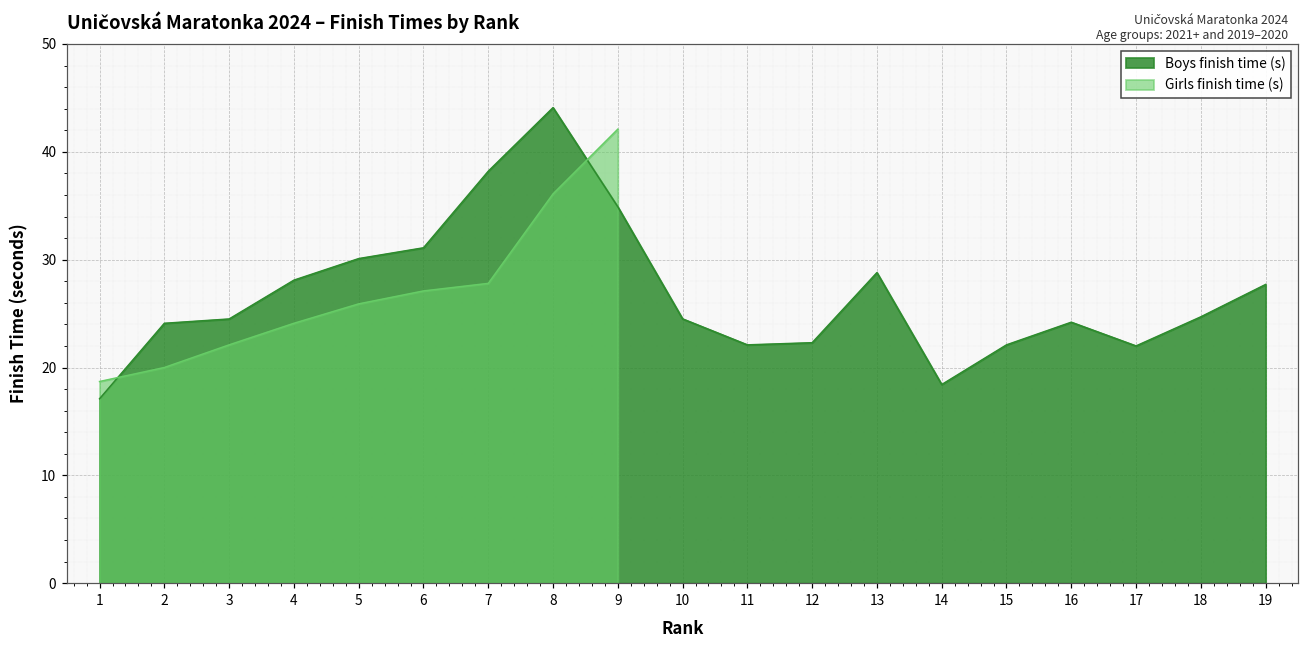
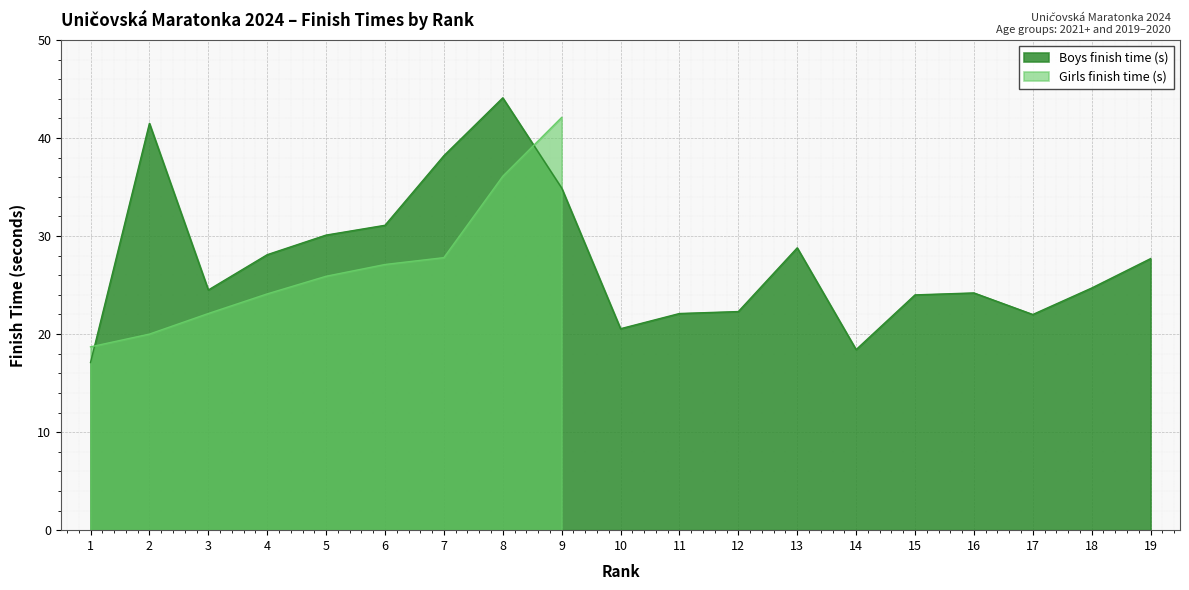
Boys finish time (s), 2: 24 -> 42
Boys finish time (s), 10: 25 -> 21
Boys finish time (s), 15: 22 -> 24
